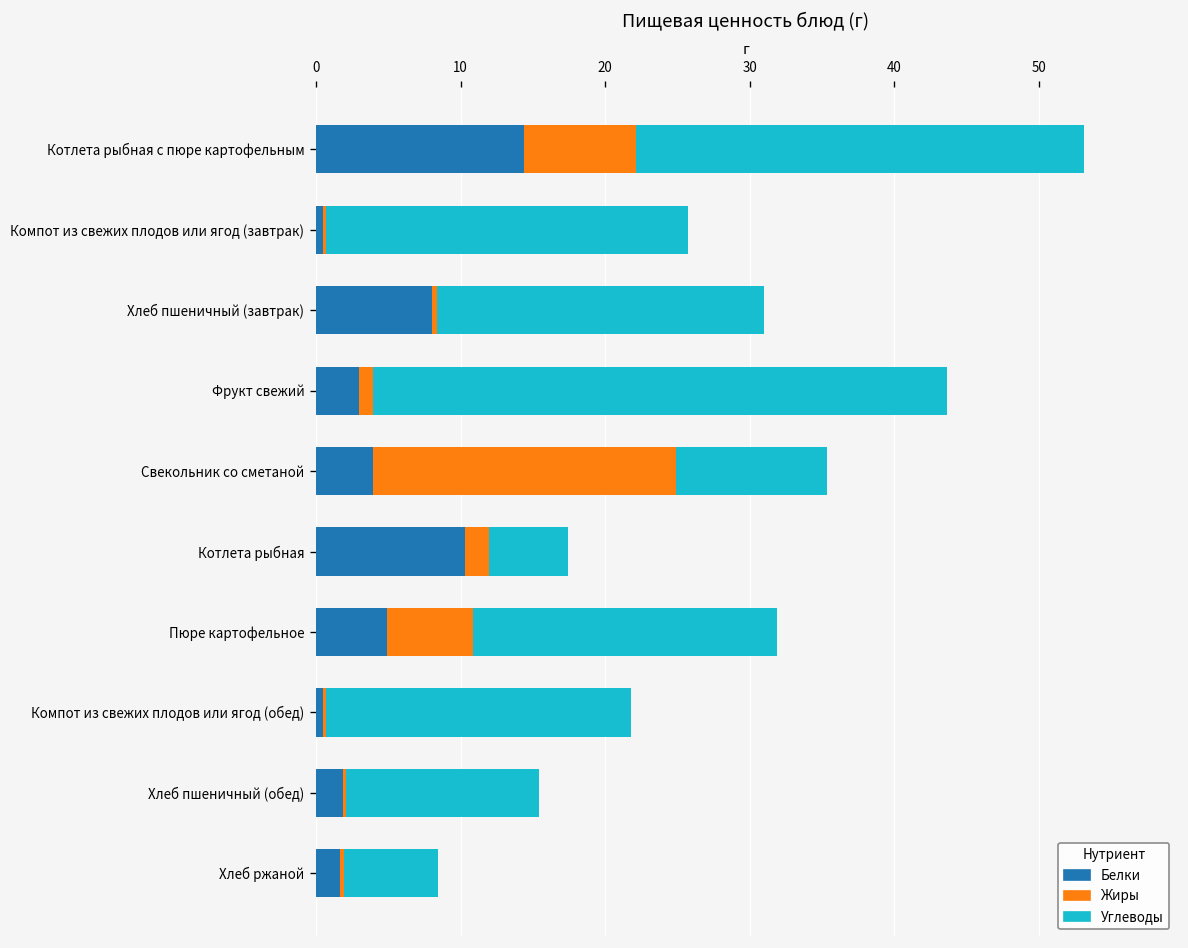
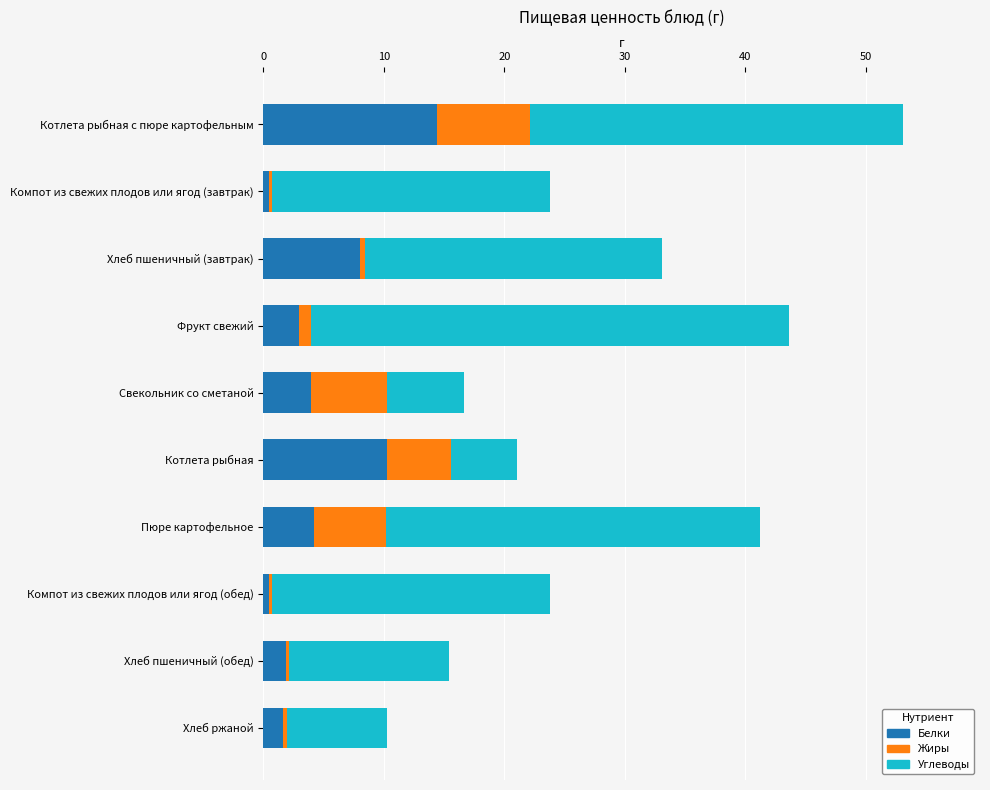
Углеводы, Компот из свежих плодов или ягод (завтрак): 25.0 -> 23.1
Углеводы, Хлеб пшеничный (завтрак): 22.6 -> 24.7
Жиры, Свекольник со сметаной: 20.9 -> 6.3
Углеводы, Свекольник со сметаной: 10.5 -> 6.4
Жиры, Котлета рыбная: 1.7 -> 5.3
Белки, Пюре картофельное: 4.9 -> 4.2
Углеводы, Пюре картофельное: 21.0 -> 31.1
Углеводы, Компот из свежих плодов или ягод (обед): 21.1 -> 23.1
Углеводы, Хлеб ржаной: 6.5 -> 8.4
